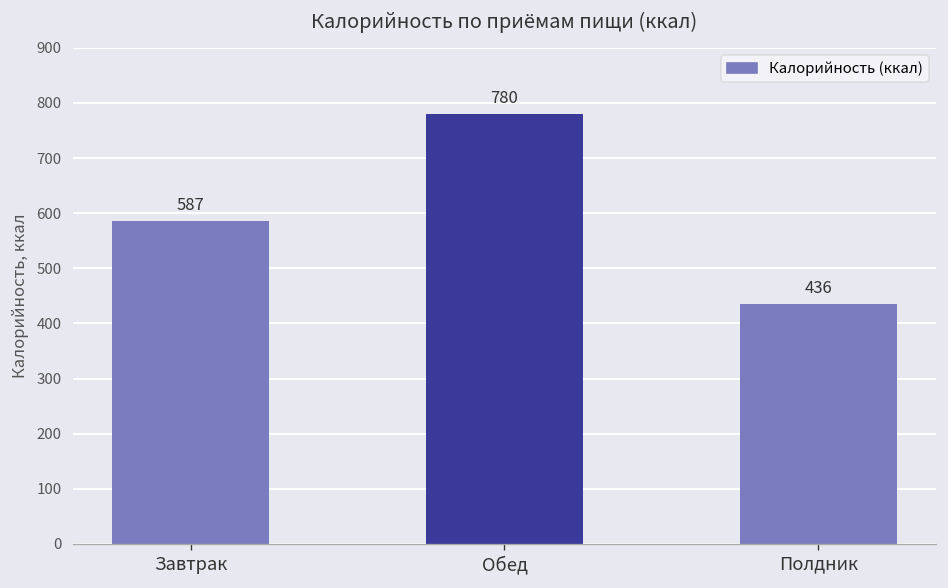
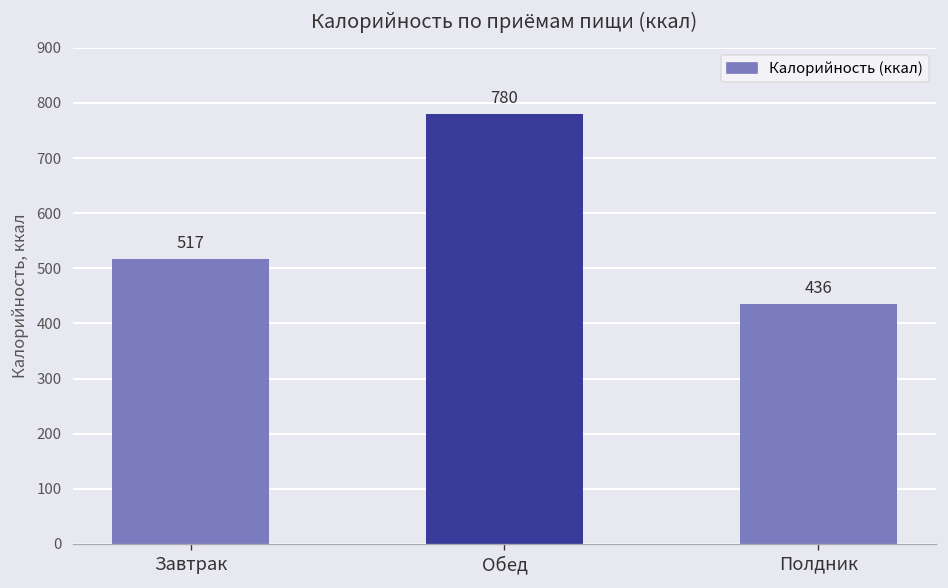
Завтрак: 587 -> 517
